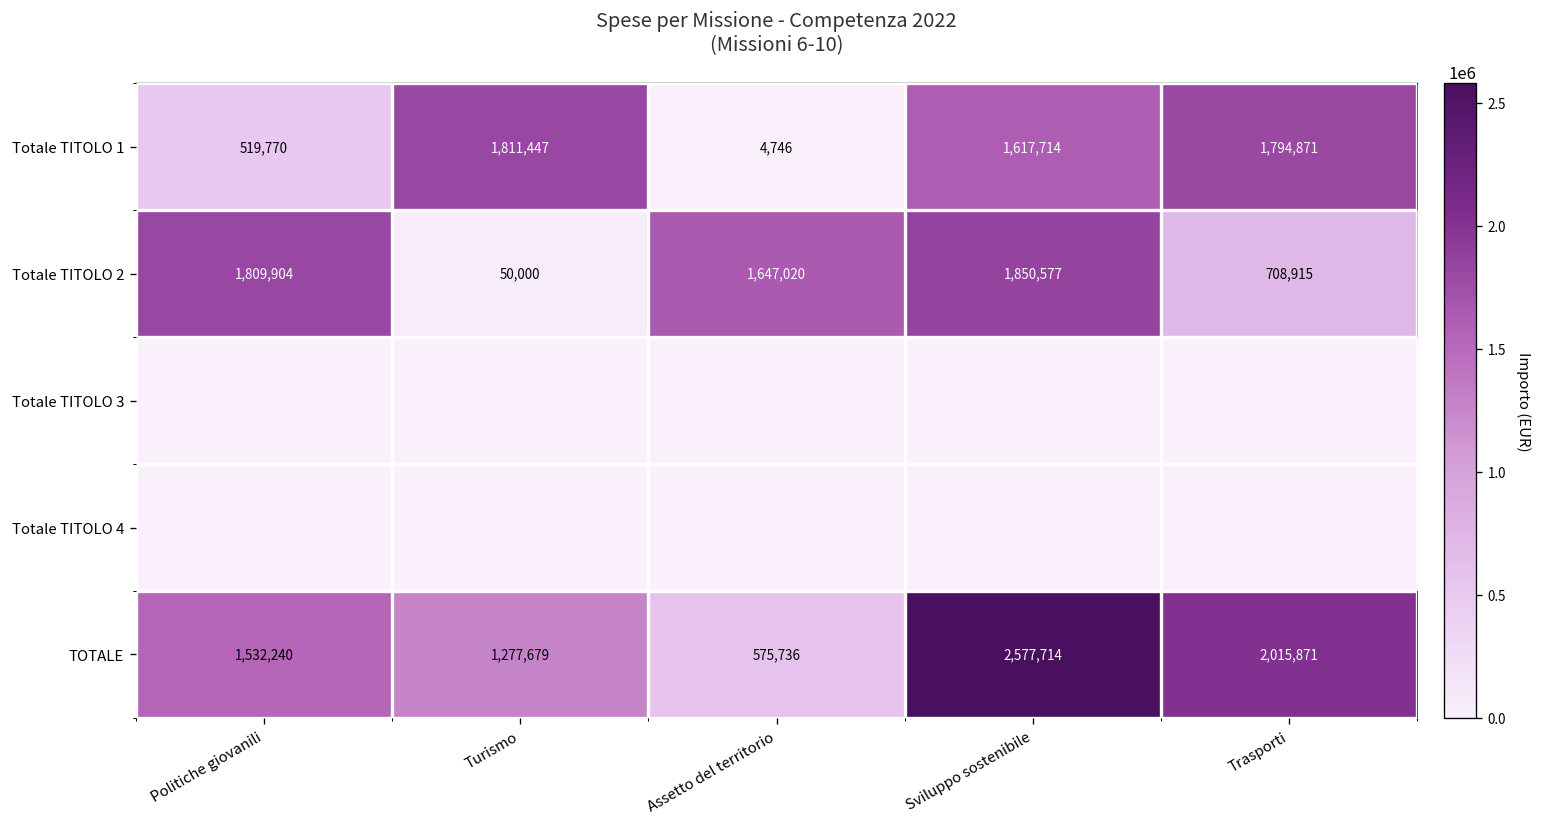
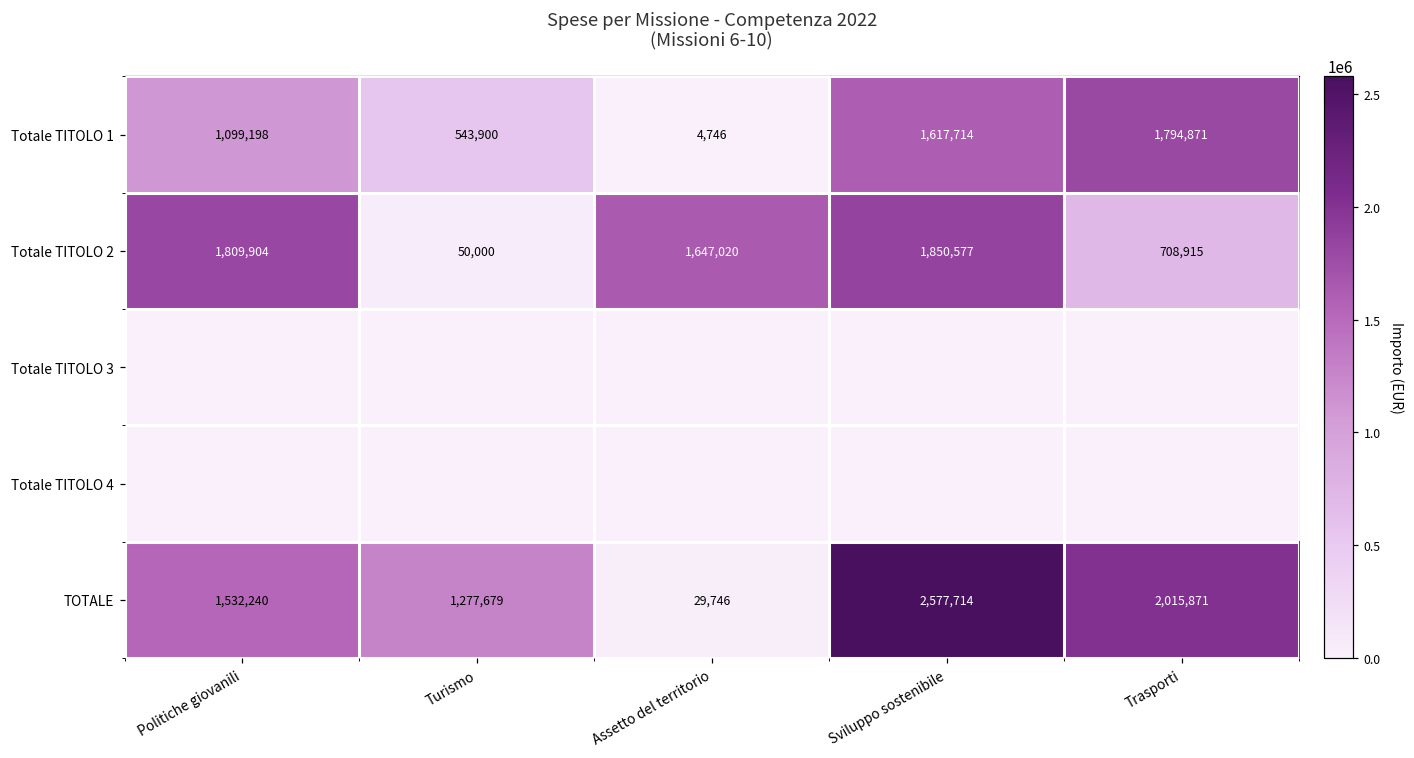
Totale TITOLO 1, Politiche giovanili: 519,770 -> 1,099,198
Totale TITOLO 1, Turismo: 1,811,447 -> 543,900
TOTALE, Assetto del territorio: 575,736 -> 29,746
